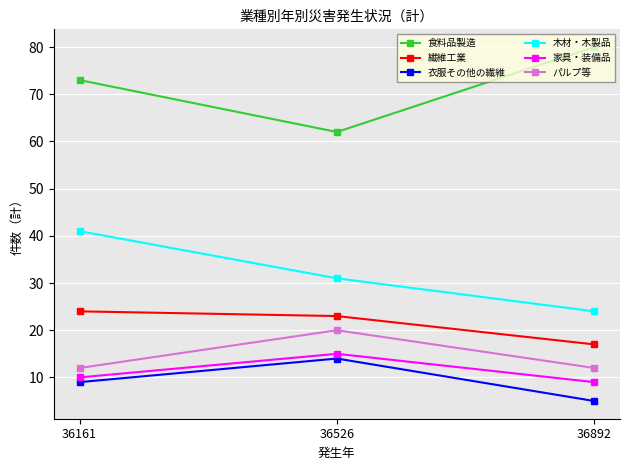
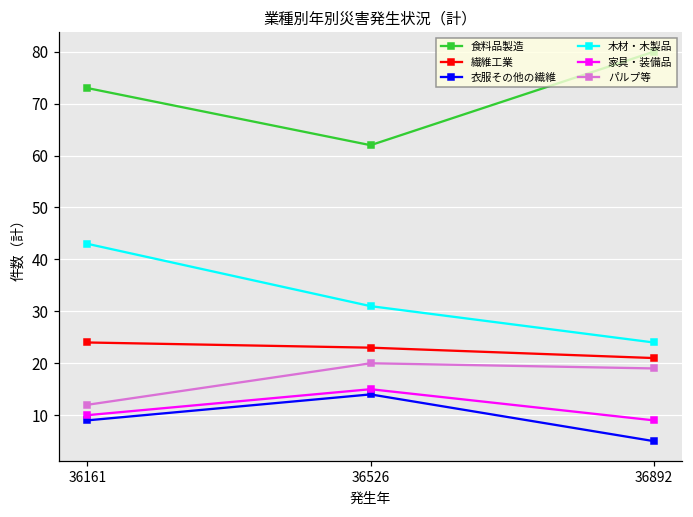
木材・木製品, 36161: 41 -> 43
繊維工業, 36892: 17 -> 21
パルプ等, 36892: 12 -> 19
